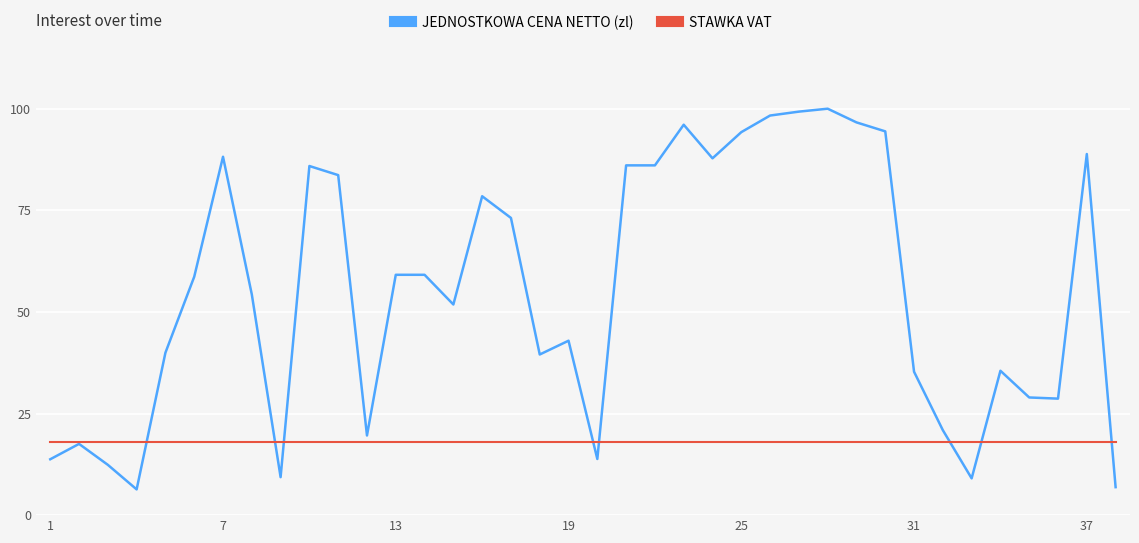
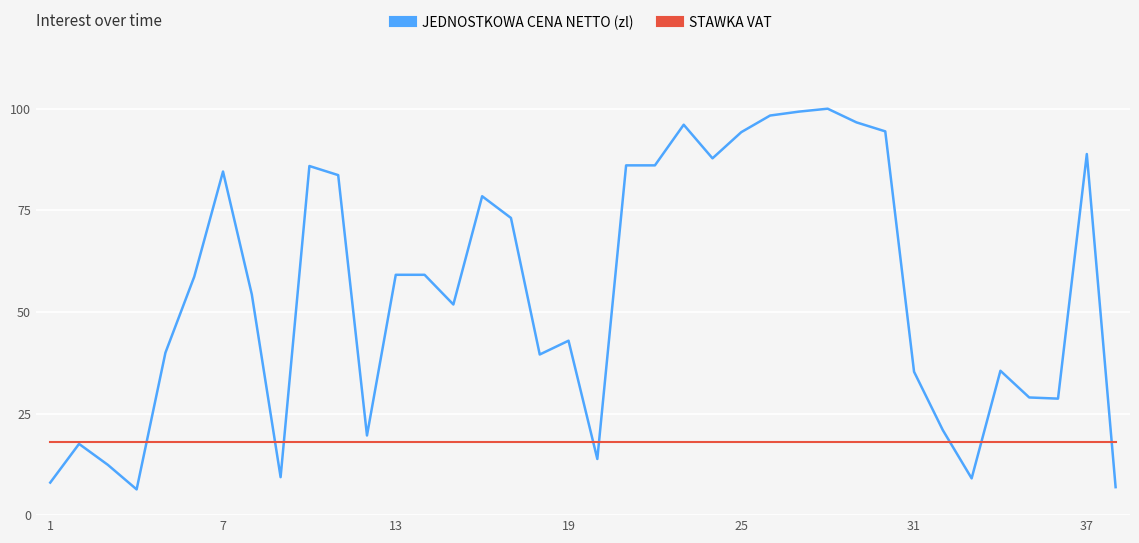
JEDNOSTKOWA CENA NETTO (zl), 1: 14 -> 8
JEDNOSTKOWA CENA NETTO (zl), 7: 88 -> 85
